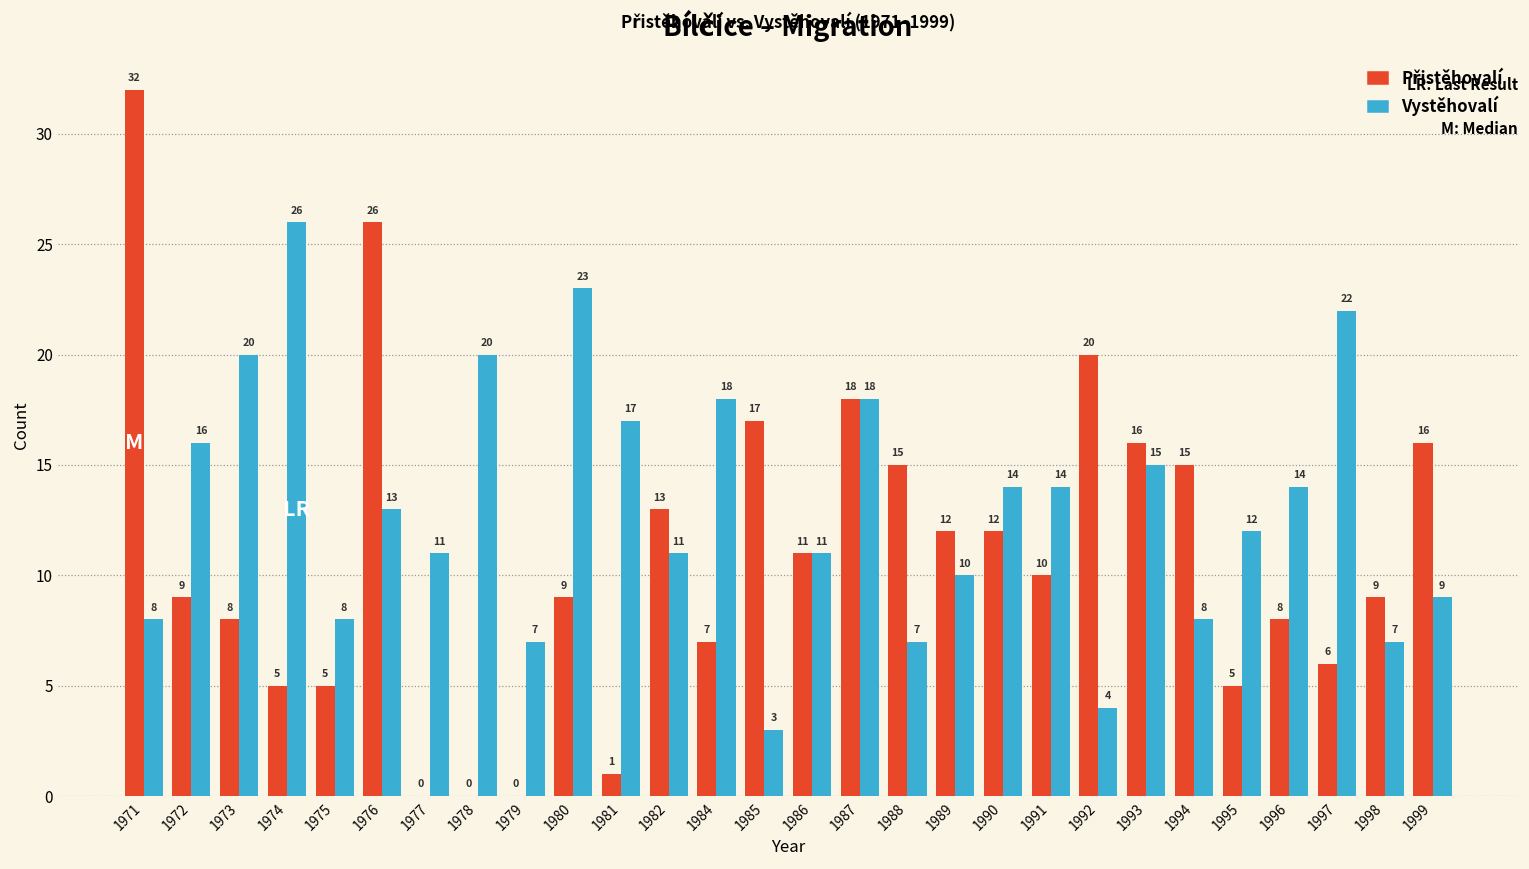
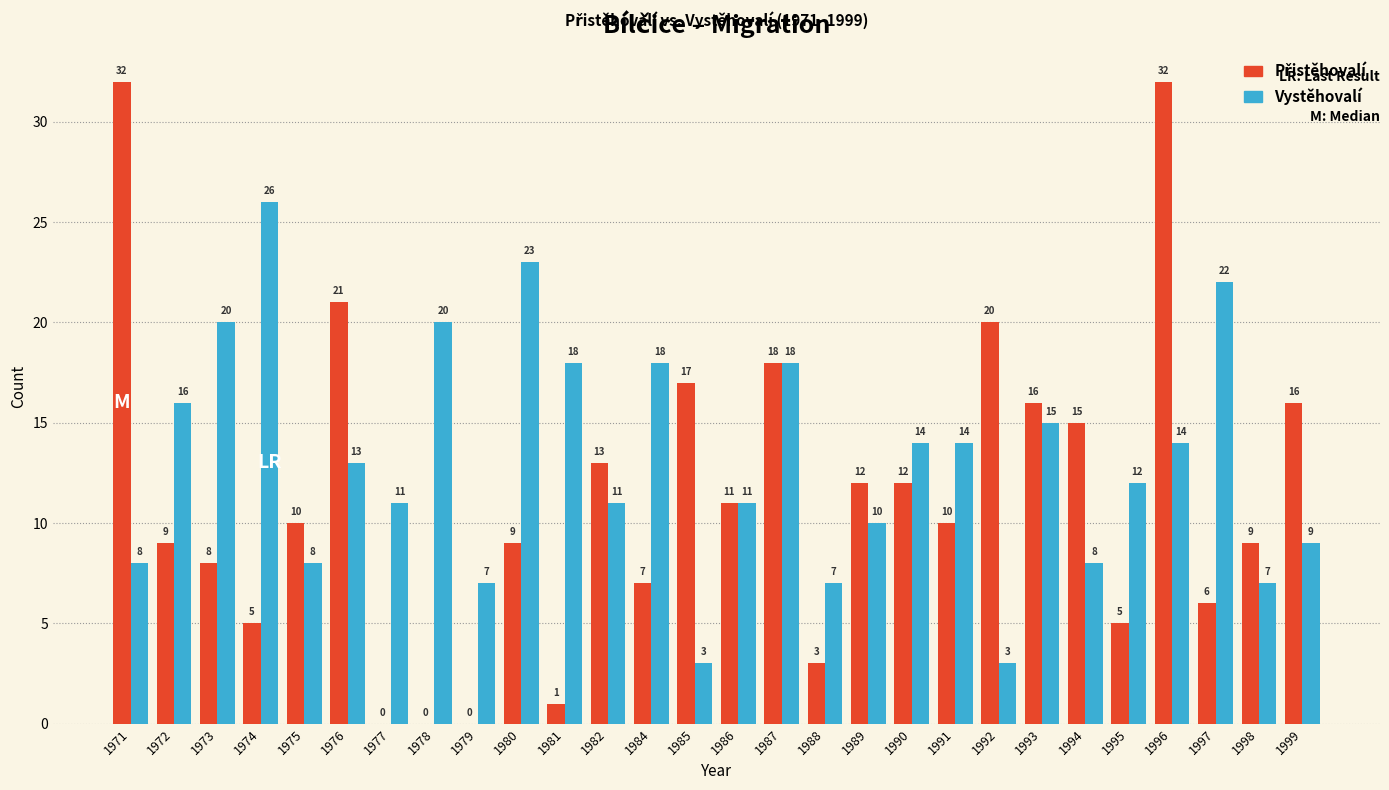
Přistěhovalí, 1975: 5 -> 10
Přistěhovalí, 1976: 26 -> 21
Vystěhovalí, 1981: 17 -> 18
Přistěhovalí, 1988: 15 -> 3
Vystěhovalí, 1992: 4 -> 3
Přistěhovalí, 1996: 8 -> 32
